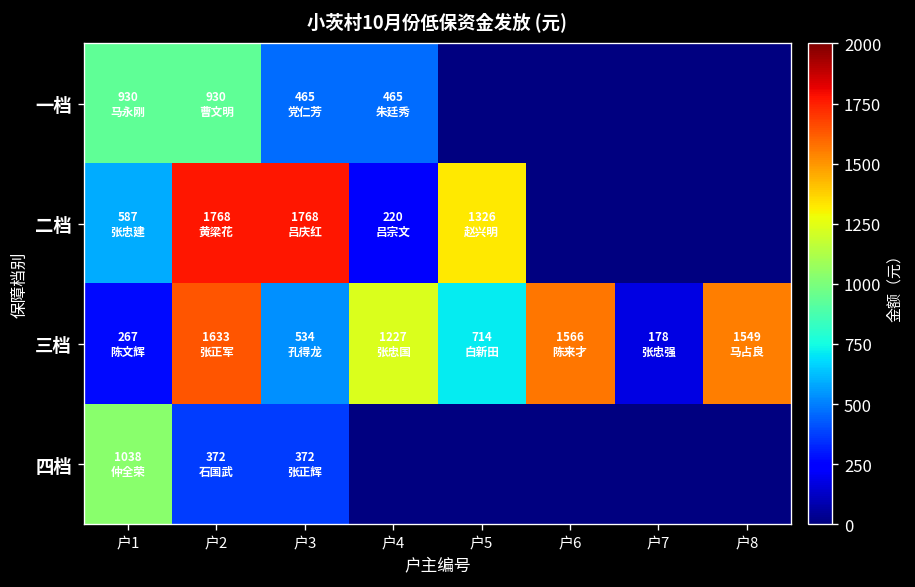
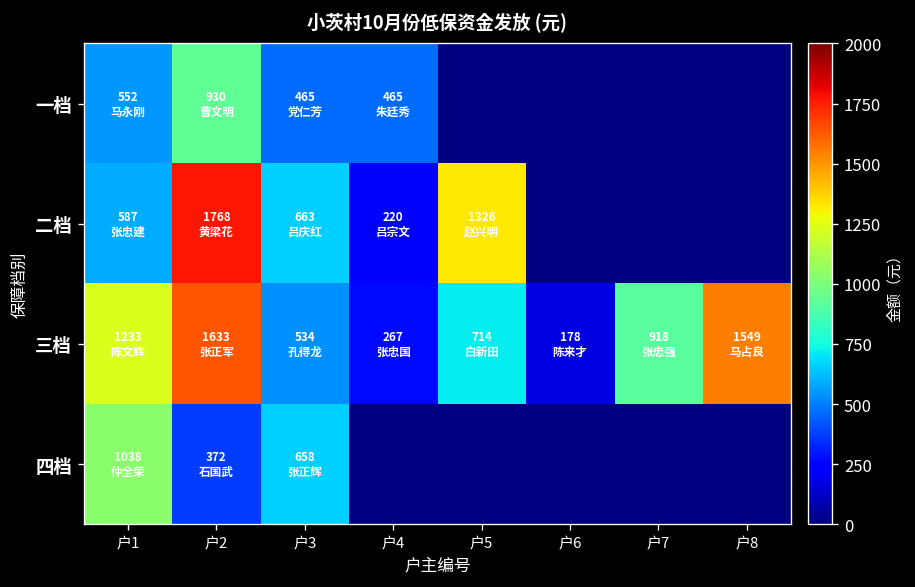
一档, 户1: 930 -> 552
二档, 户3: 1768 -> 663
三档, 户1: 267 -> 1233
三档, 户4: 1227 -> 267
三档, 户6: 1566 -> 178
三档, 户7: 178 -> 918
四档, 户3: 372 -> 658
